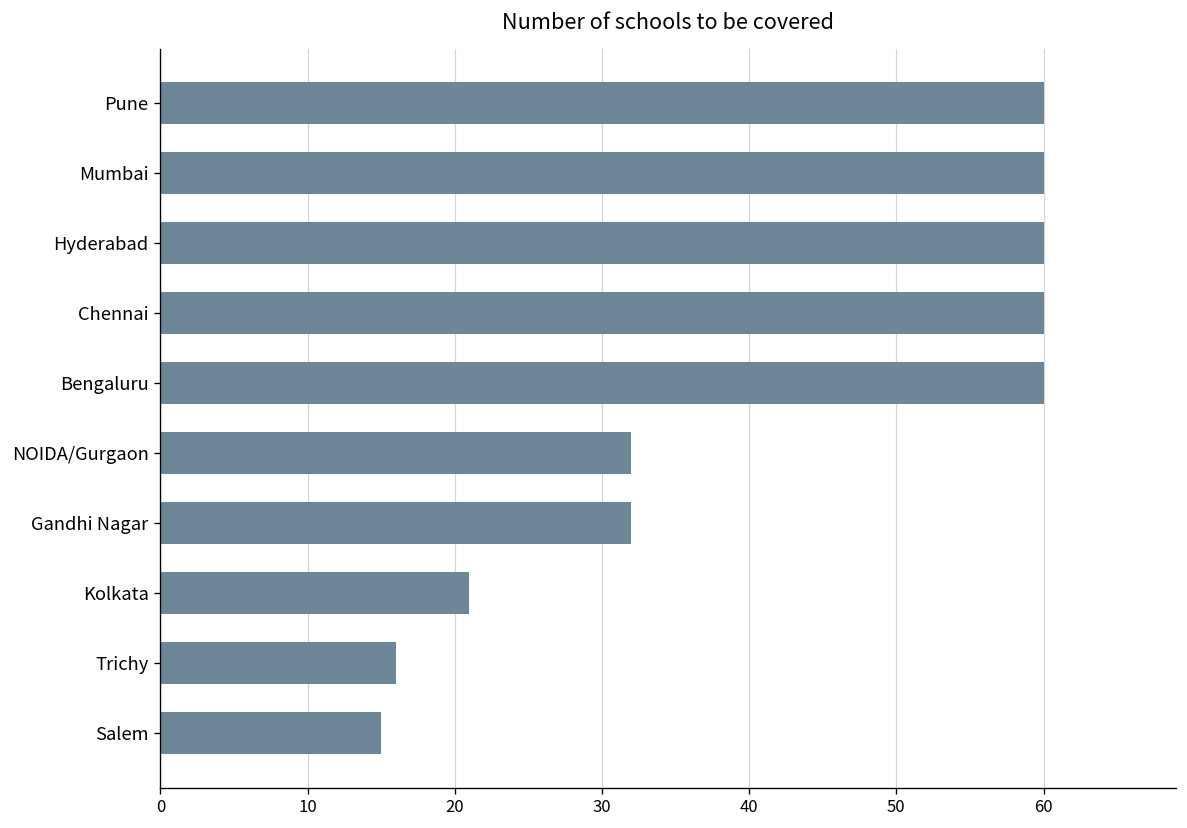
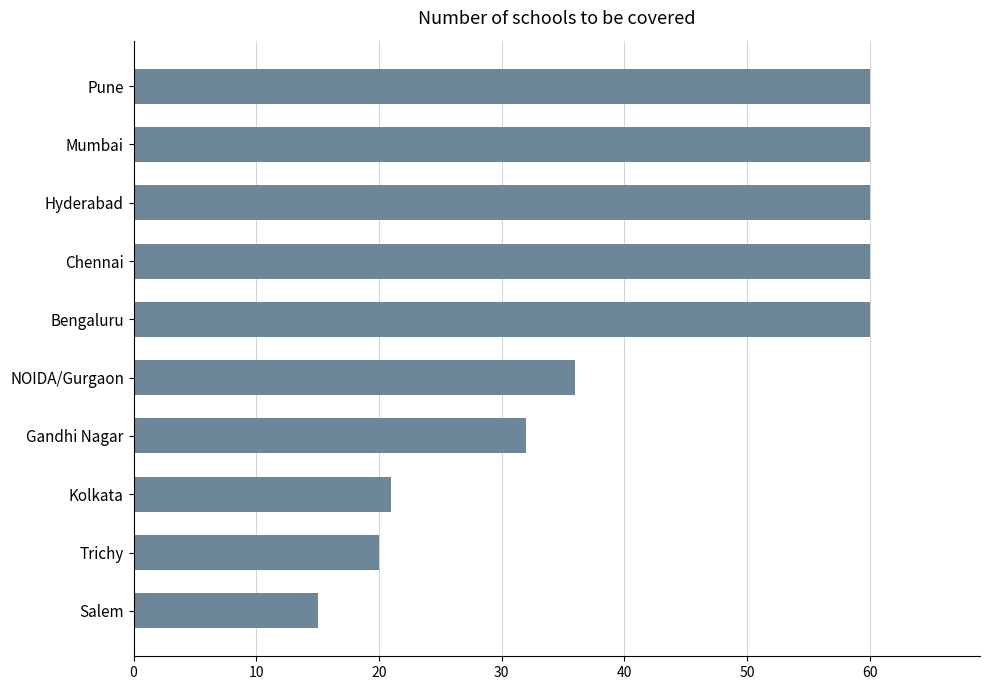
NOIDA/Gurgaon: 32 -> 36
Trichy: 16 -> 20
